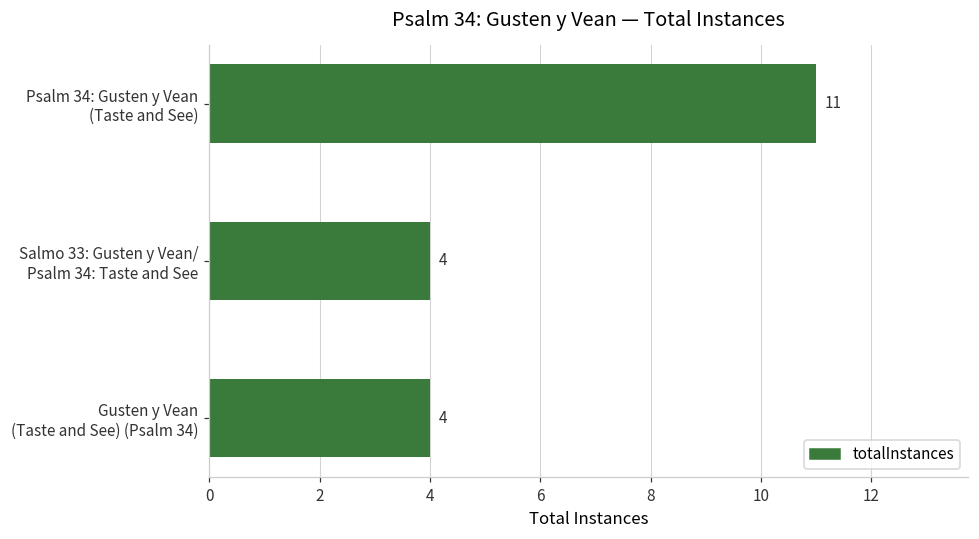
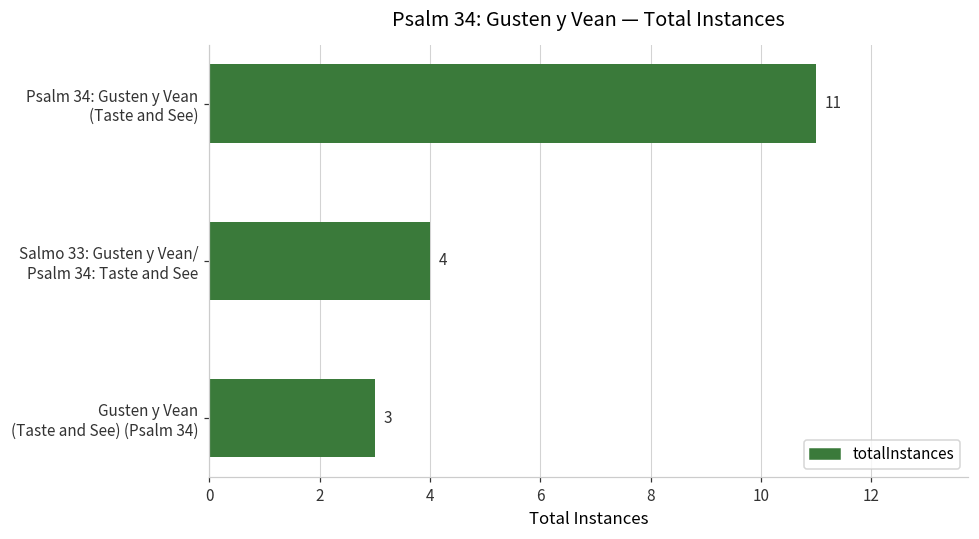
Gusten y Vean (Taste and See) (Psalm 34): 4 -> 3
